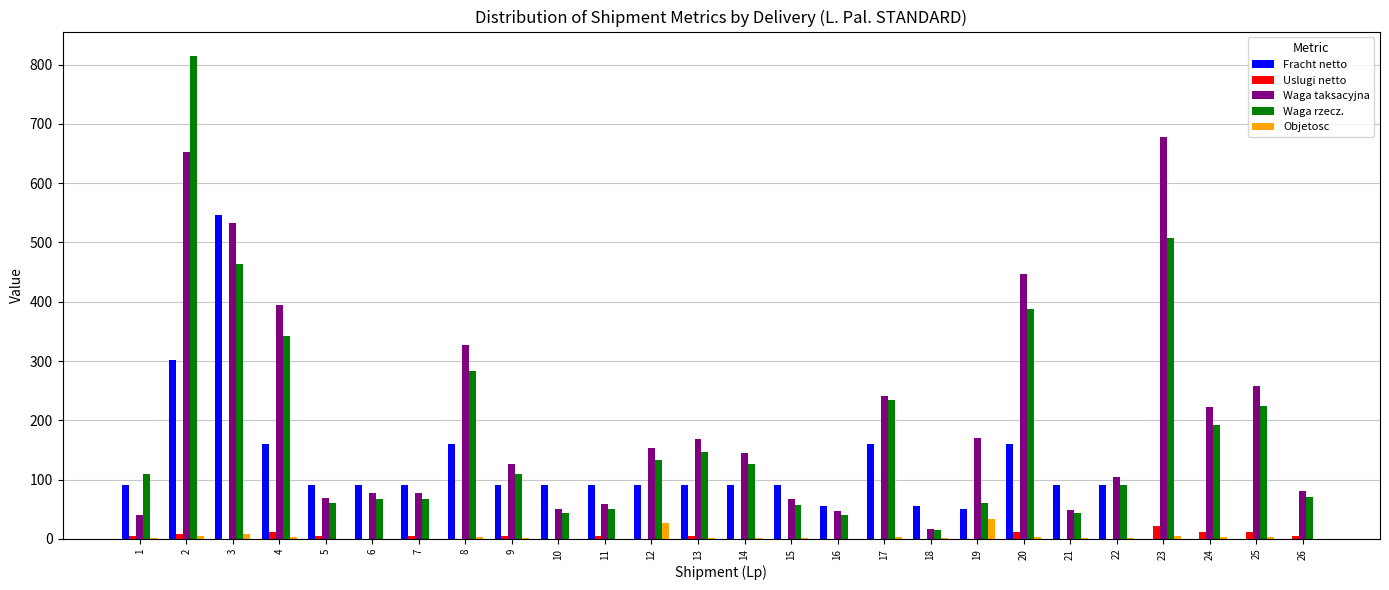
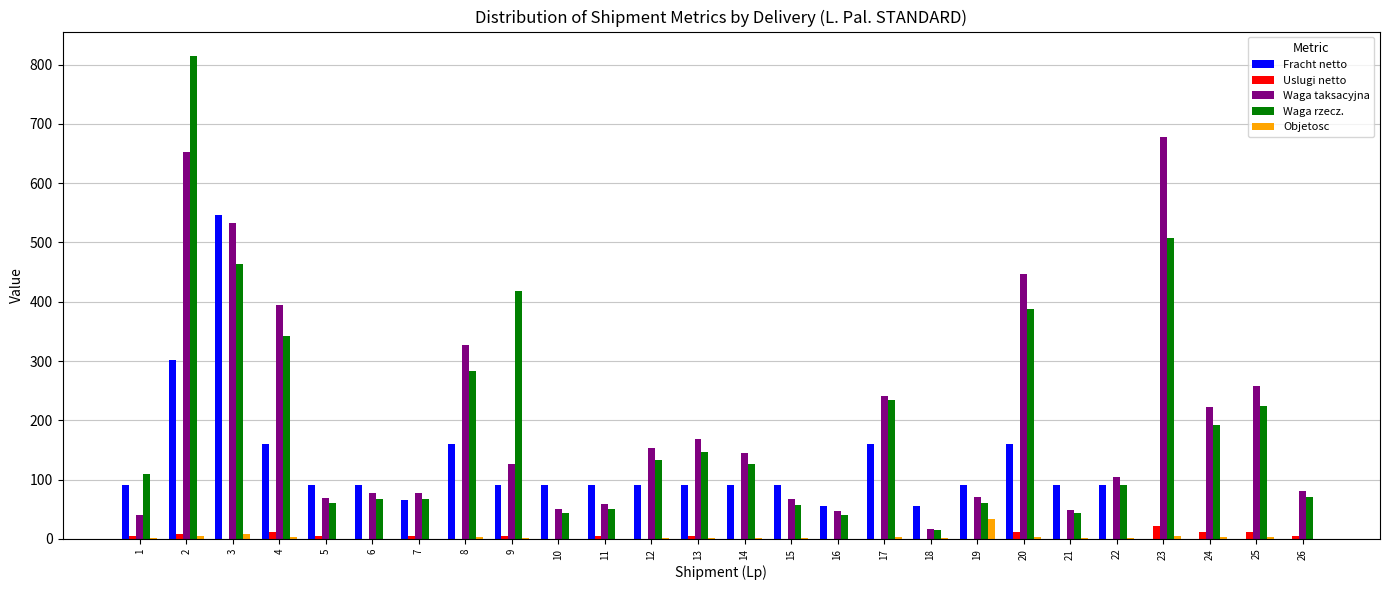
Fracht netto, 7: 90 -> 70
Waga rzecz., 9: 110 -> 420
Objetosc, 12: 30 -> 0
Fracht netto, 19: 50 -> 90
Waga taksacyjna, 19: 170 -> 70
